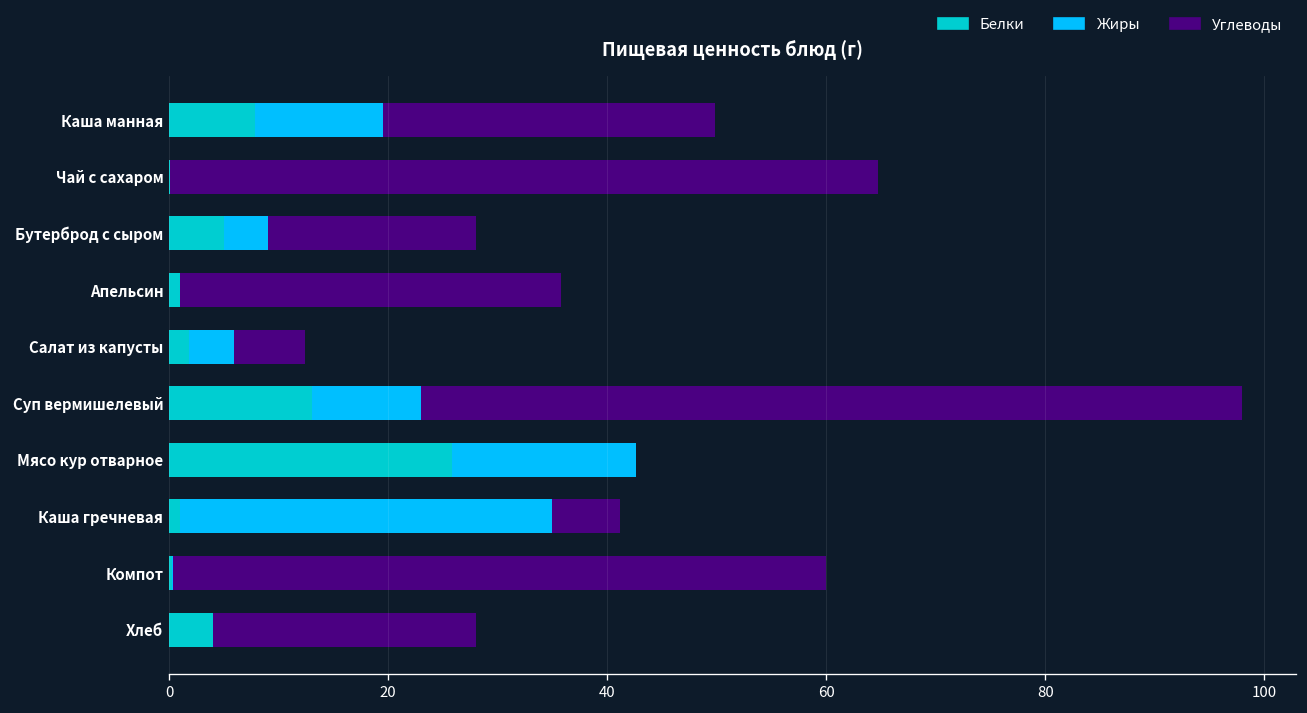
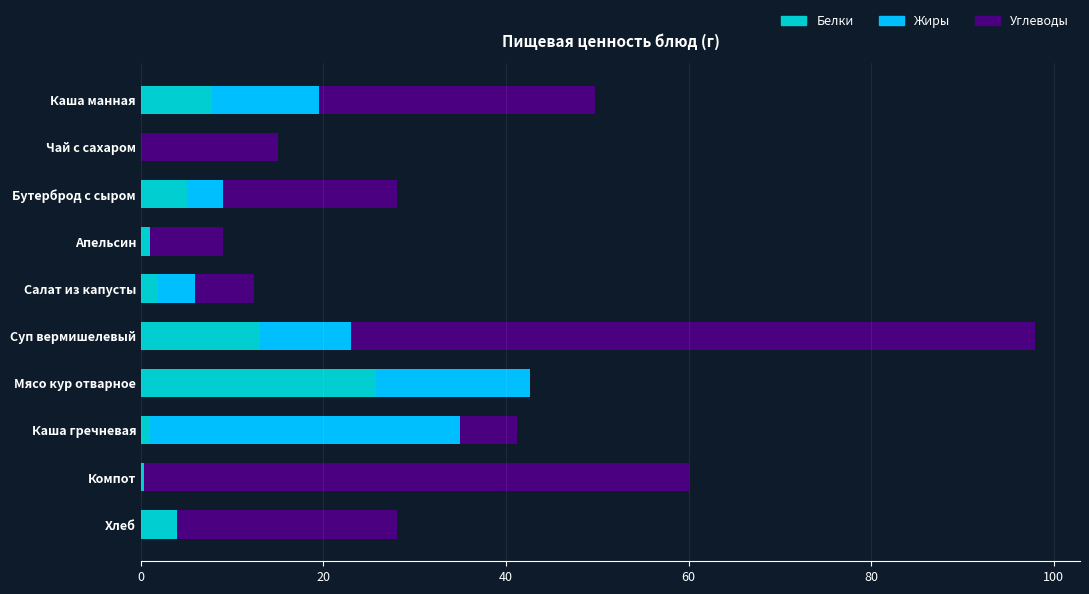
Углеводы, Чай с сахаром: 65 -> 15
Углеводы, Апельсин: 35 -> 8
